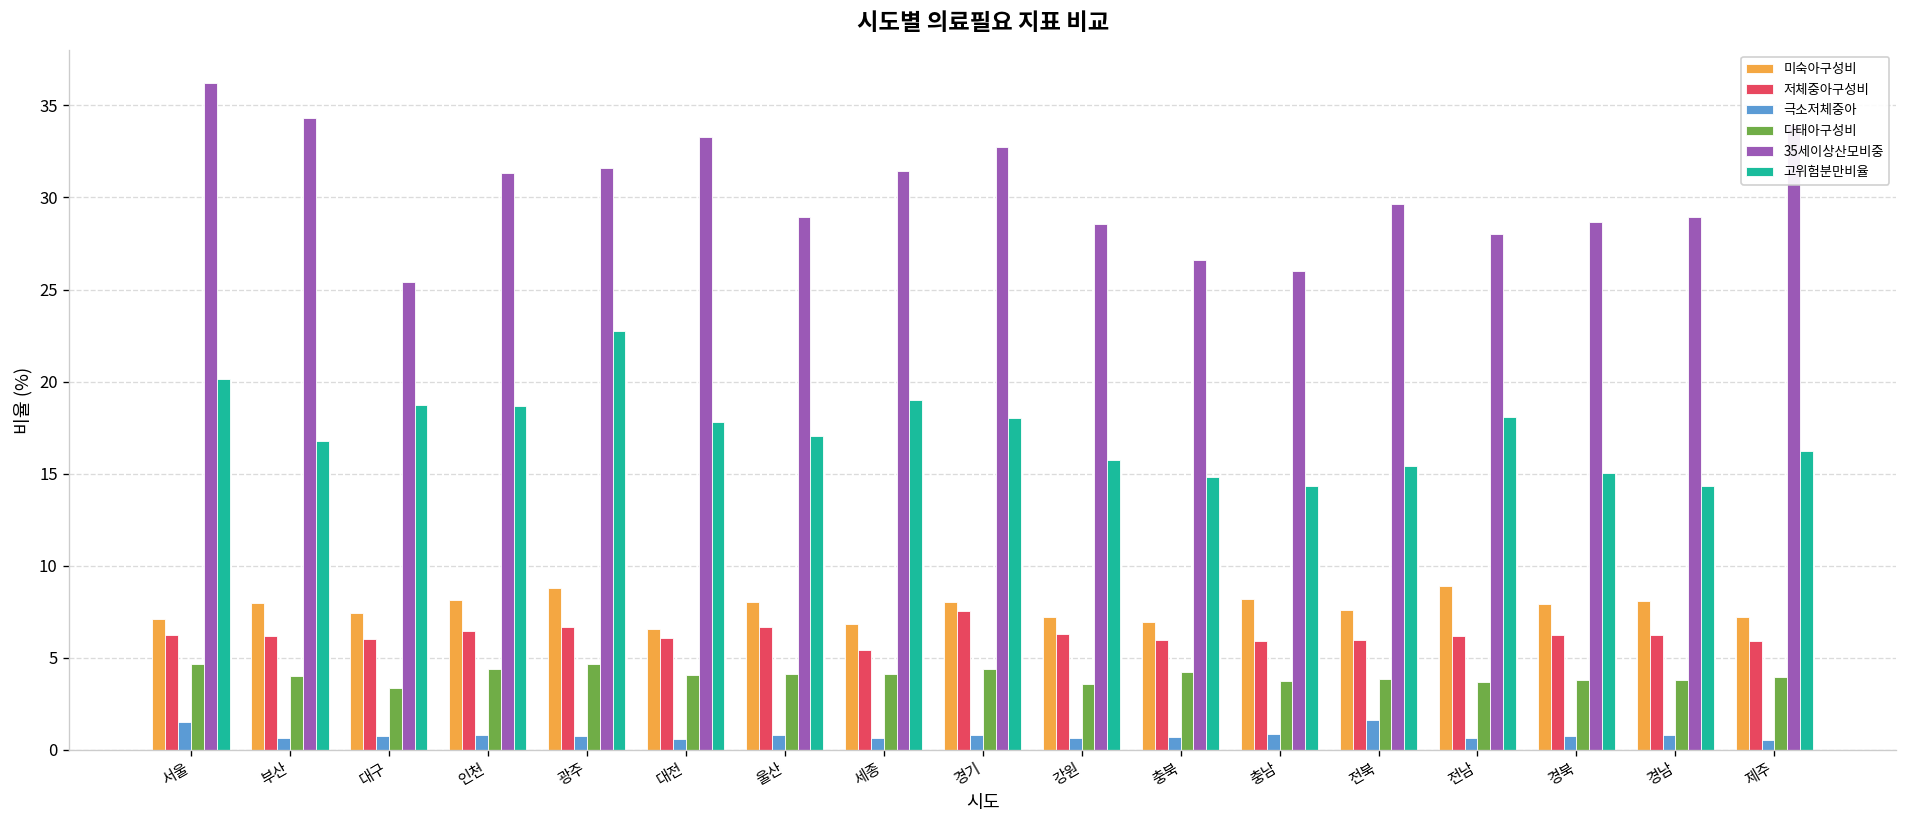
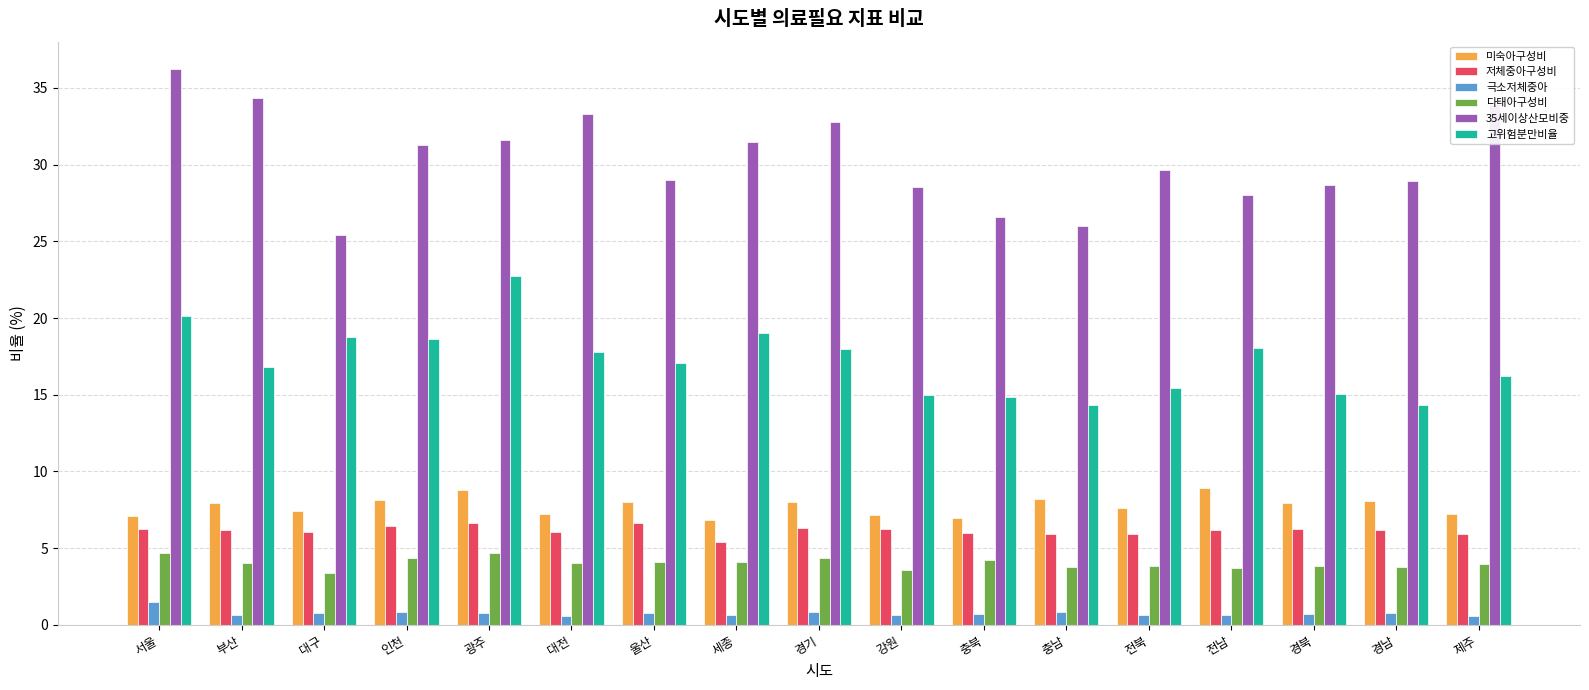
미숙아구성비, 대전: 6.6 -> 7.3
저체중아구성비, 경기: 7.6 -> 6.3
고위험분만비율, 강원: 15.7 -> 15.0
극소저체중아, 전북: 1.7 -> 0.7
